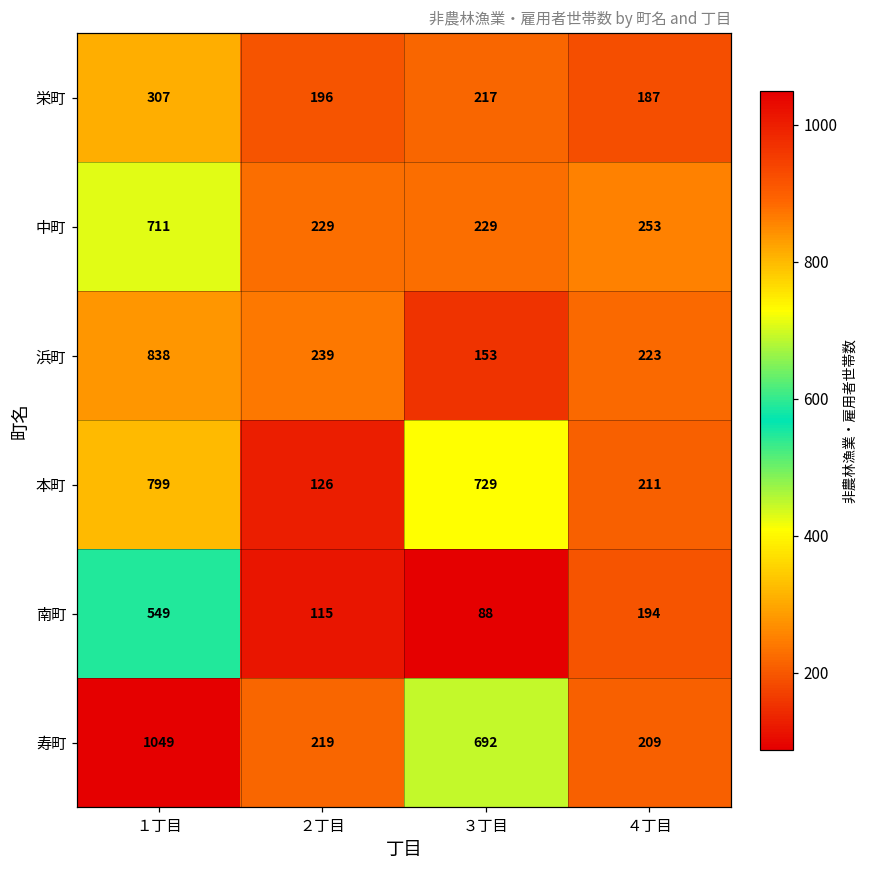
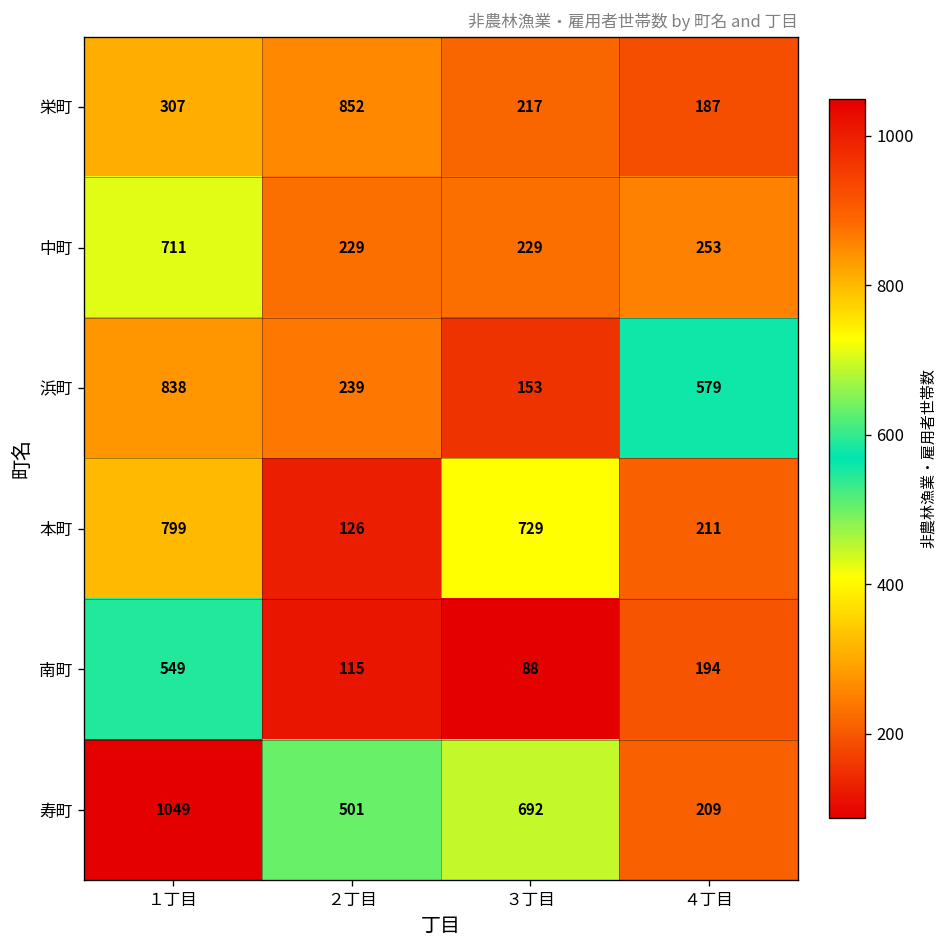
栄町, ２丁目: 196 -> 852
浜町, ４丁目: 223 -> 579
寿町, ２丁目: 219 -> 501
